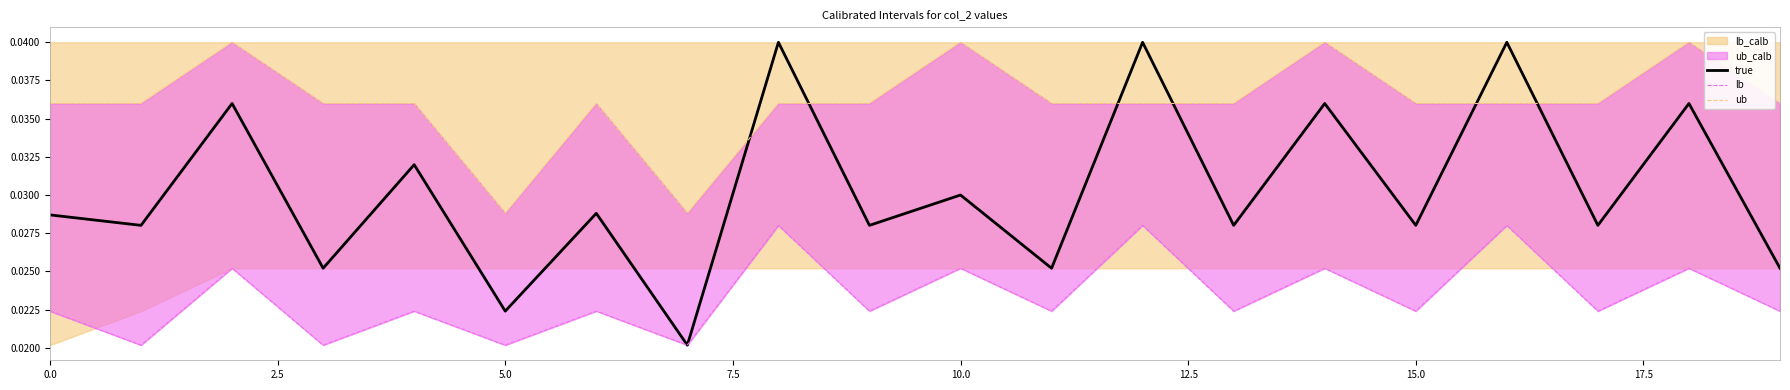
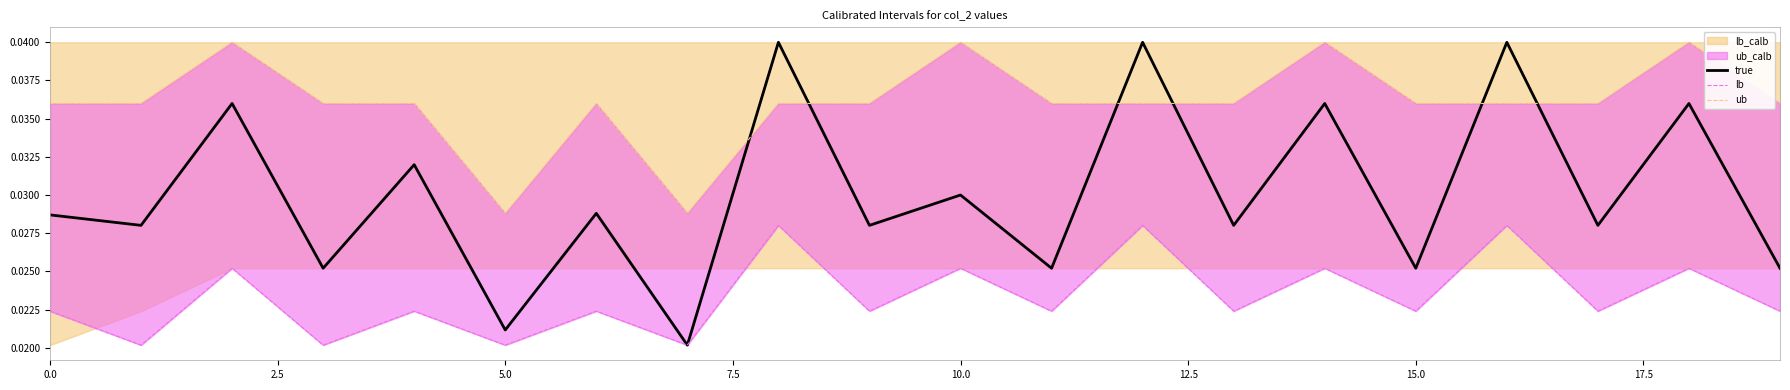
true, 5.0: 0.0224 -> 0.0212
true, 15.0: 0.0280 -> 0.0252
